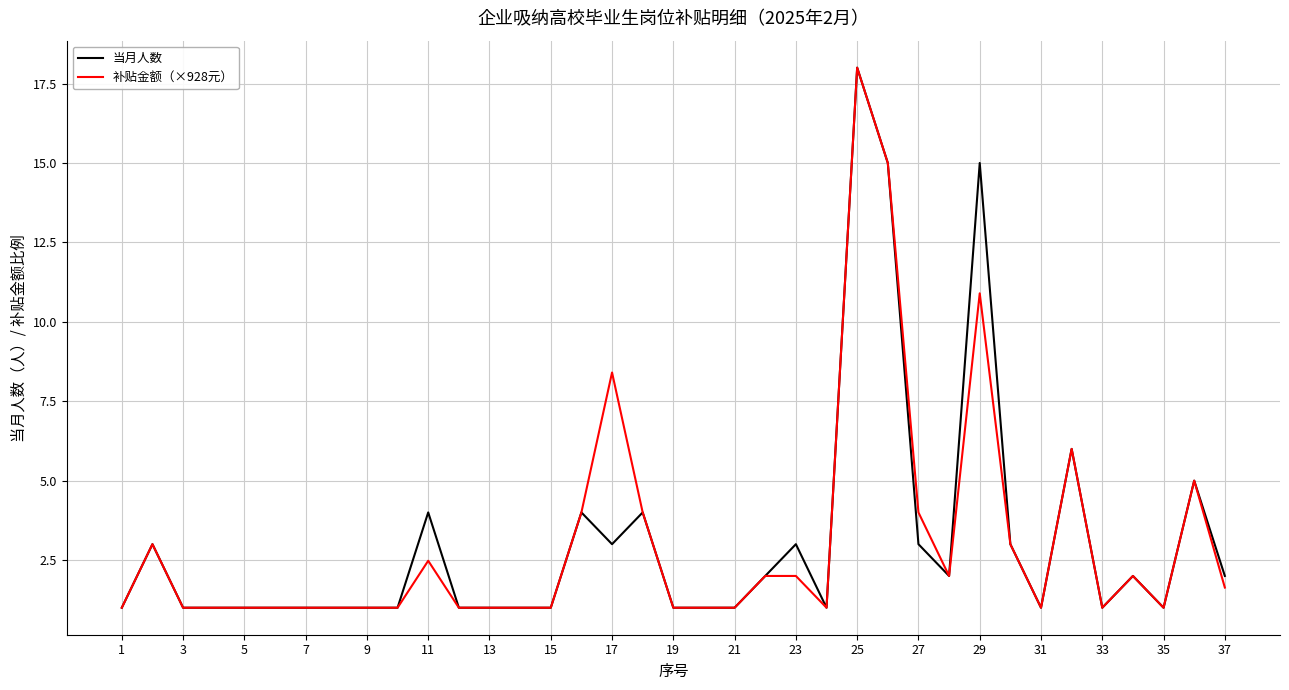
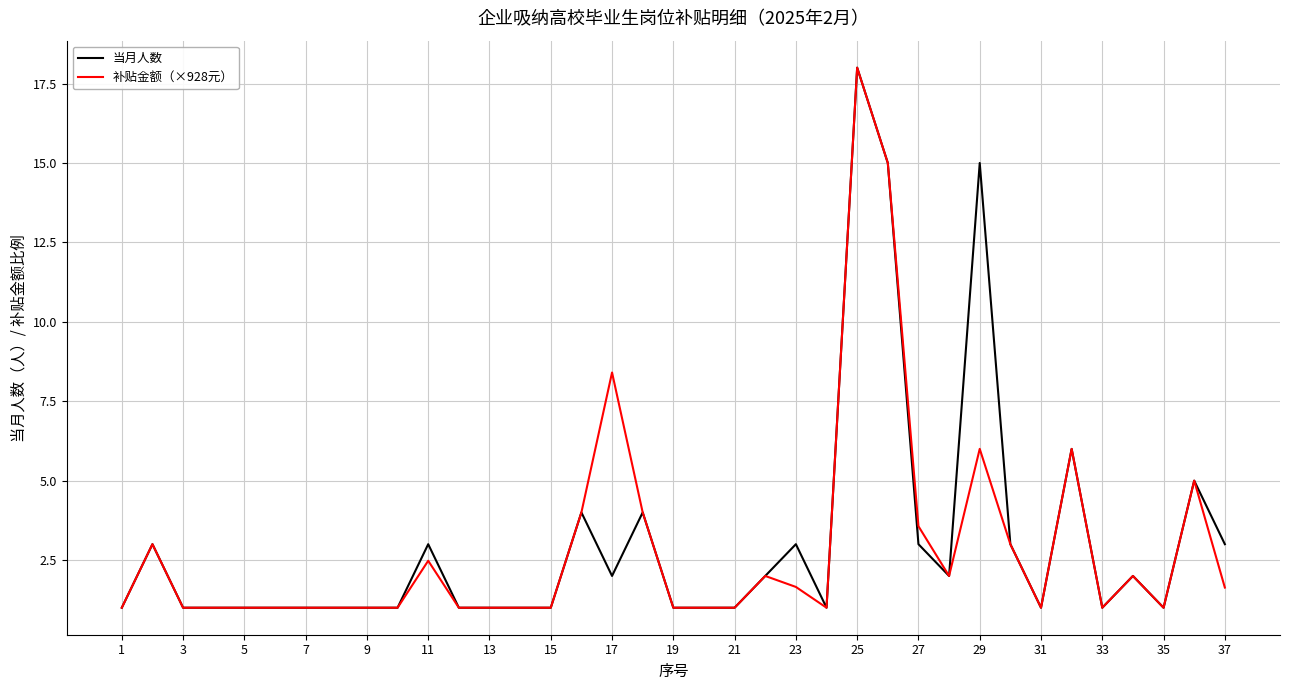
当月人数, 11: 4 -> 3
当月人数, 17: 3 -> 2
补贴金额（×928元）, 23: 2.0 -> 1.7
补贴金额（×928元）, 27: 4.0 -> 3.6
补贴金额（×928元）, 29: 10.9 -> 6.0
当月人数, 37: 2 -> 3
